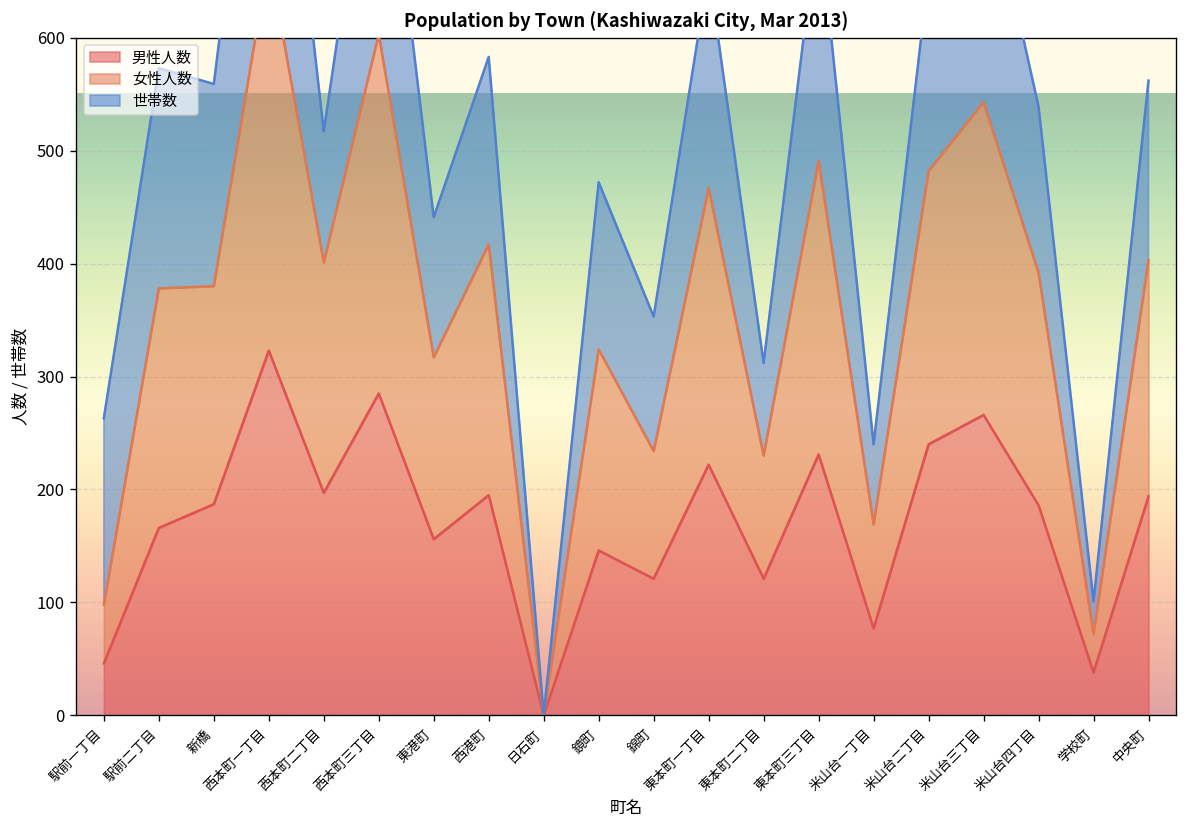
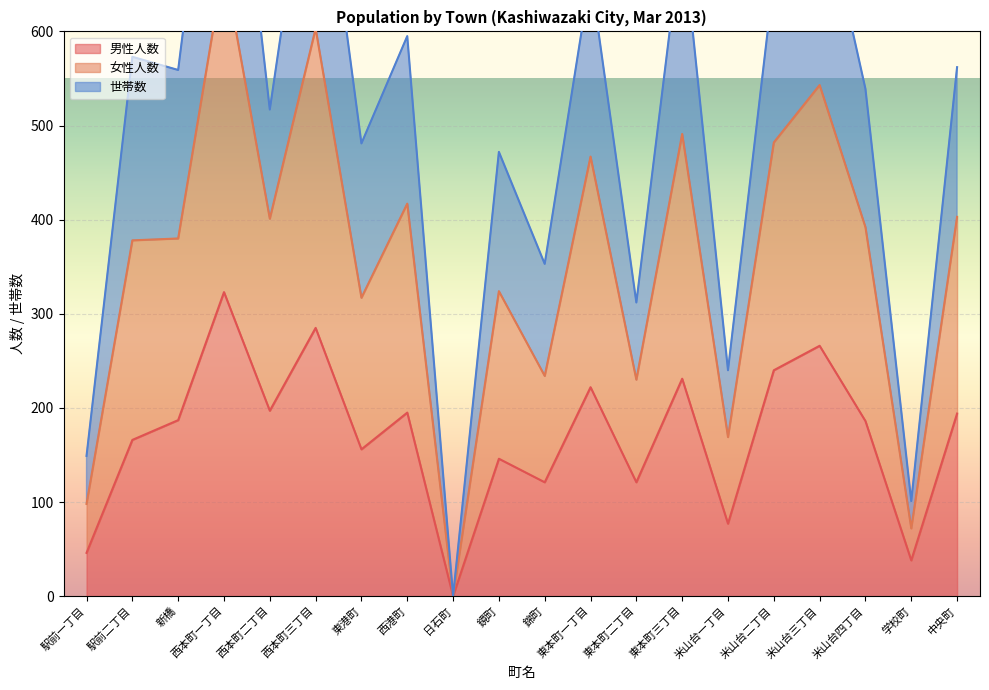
世帯数, 駅前一丁目: 170 -> 50
世帯数, 東港町: 120 -> 160
世帯数, 西港町: 170 -> 180
